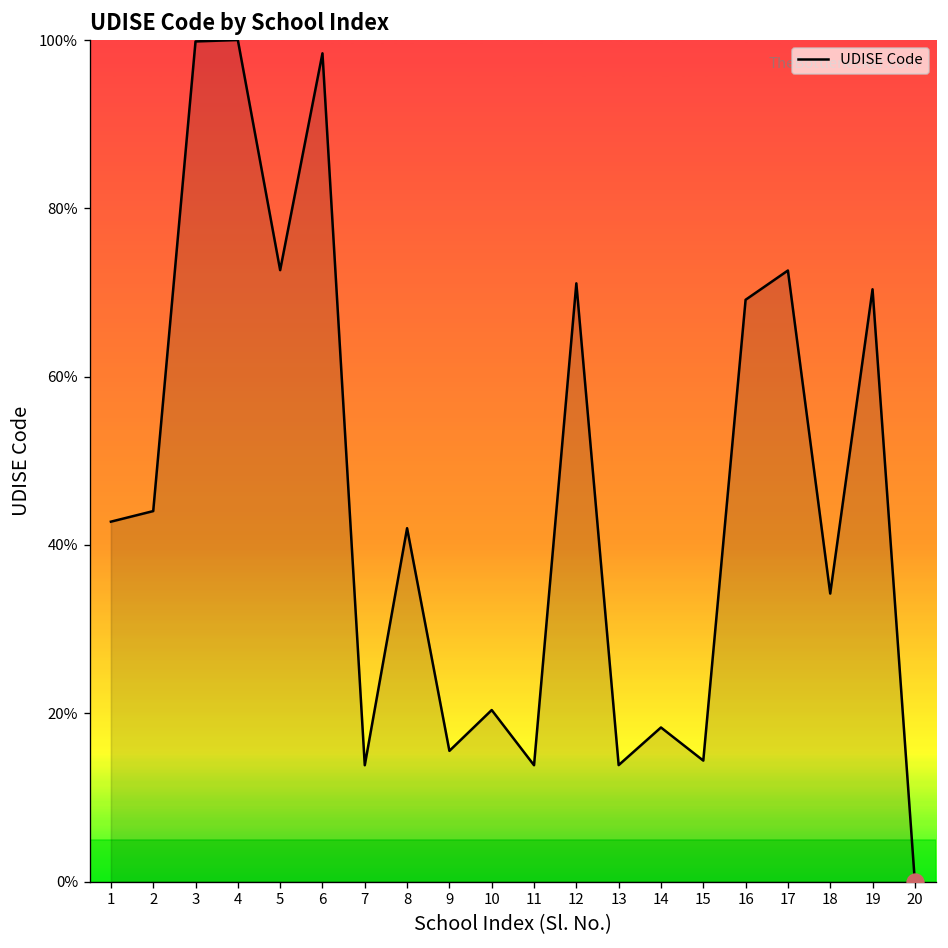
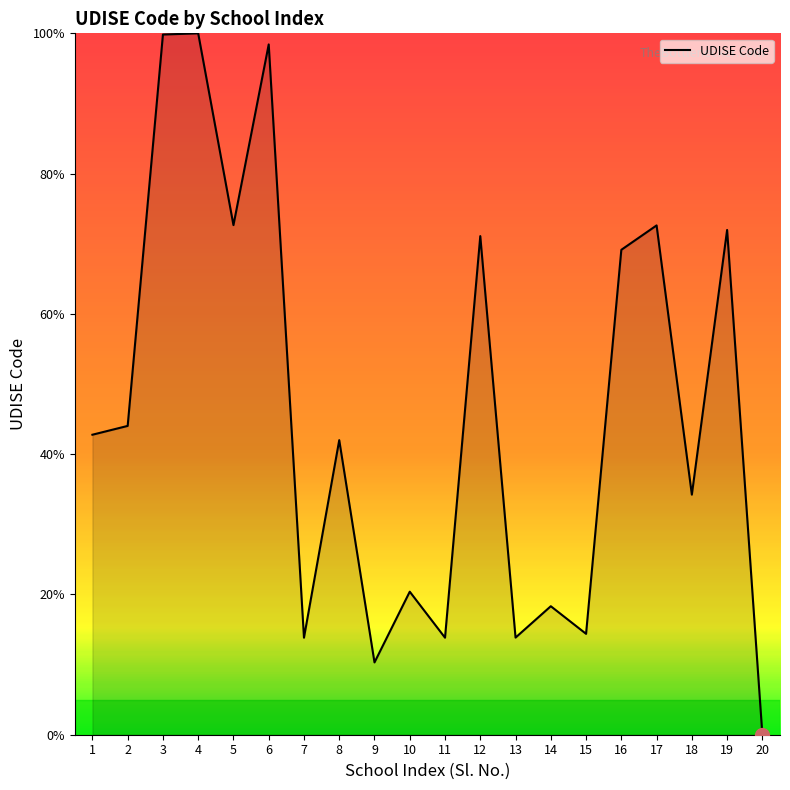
UDISE Code, 9: 16% -> 10%
UDISE Code, 19: 70% -> 72%
